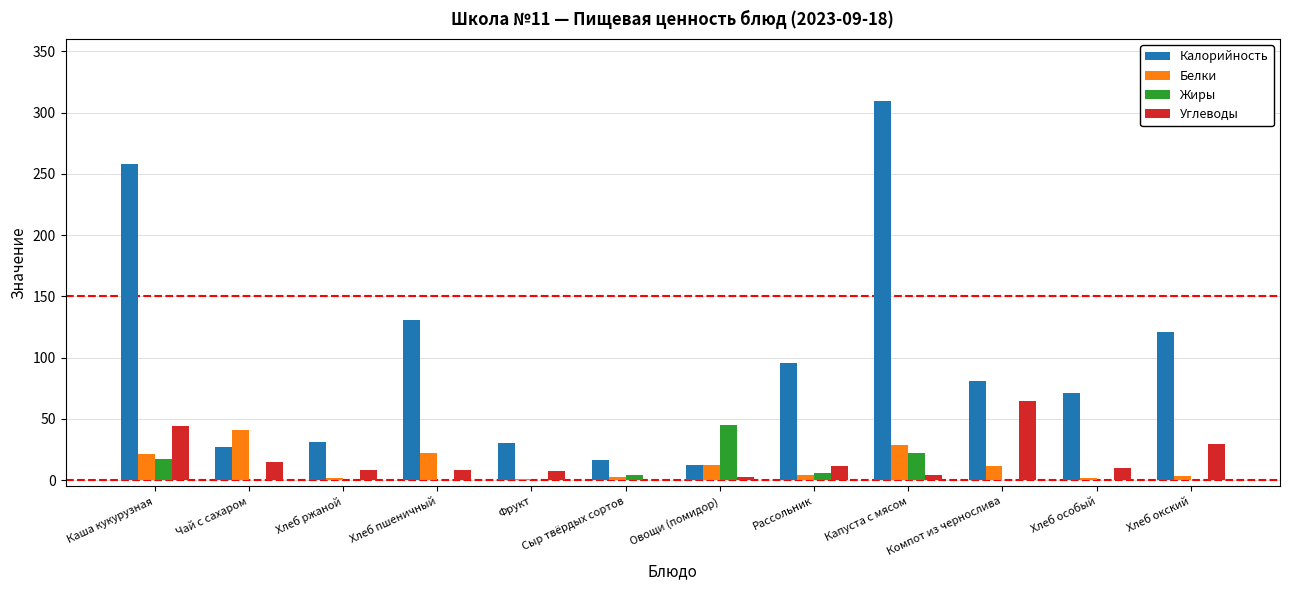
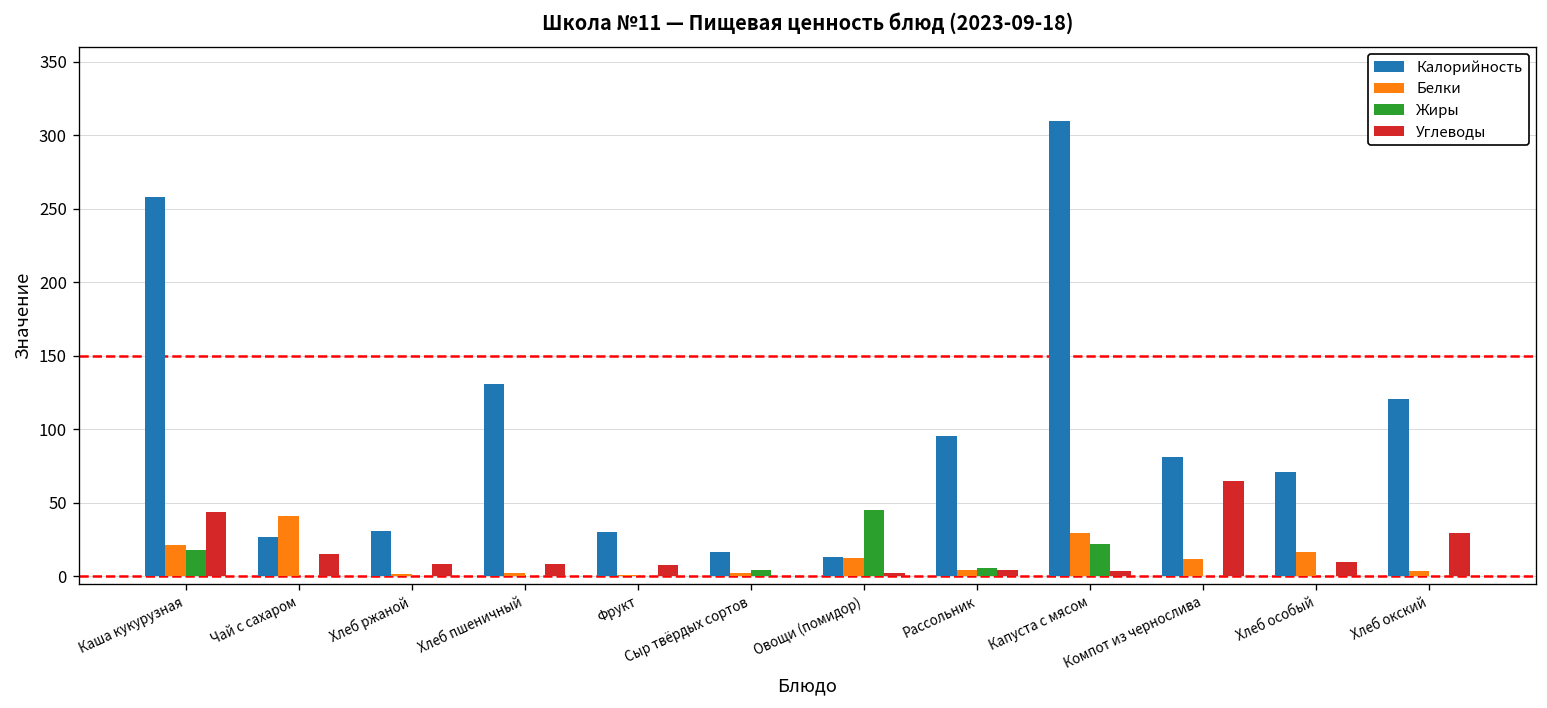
Белки, Хлеб пшеничный: 23 -> 2
Углеводы, Рассольник: 12 -> 4
Белки, Хлеб особый: 2 -> 17
